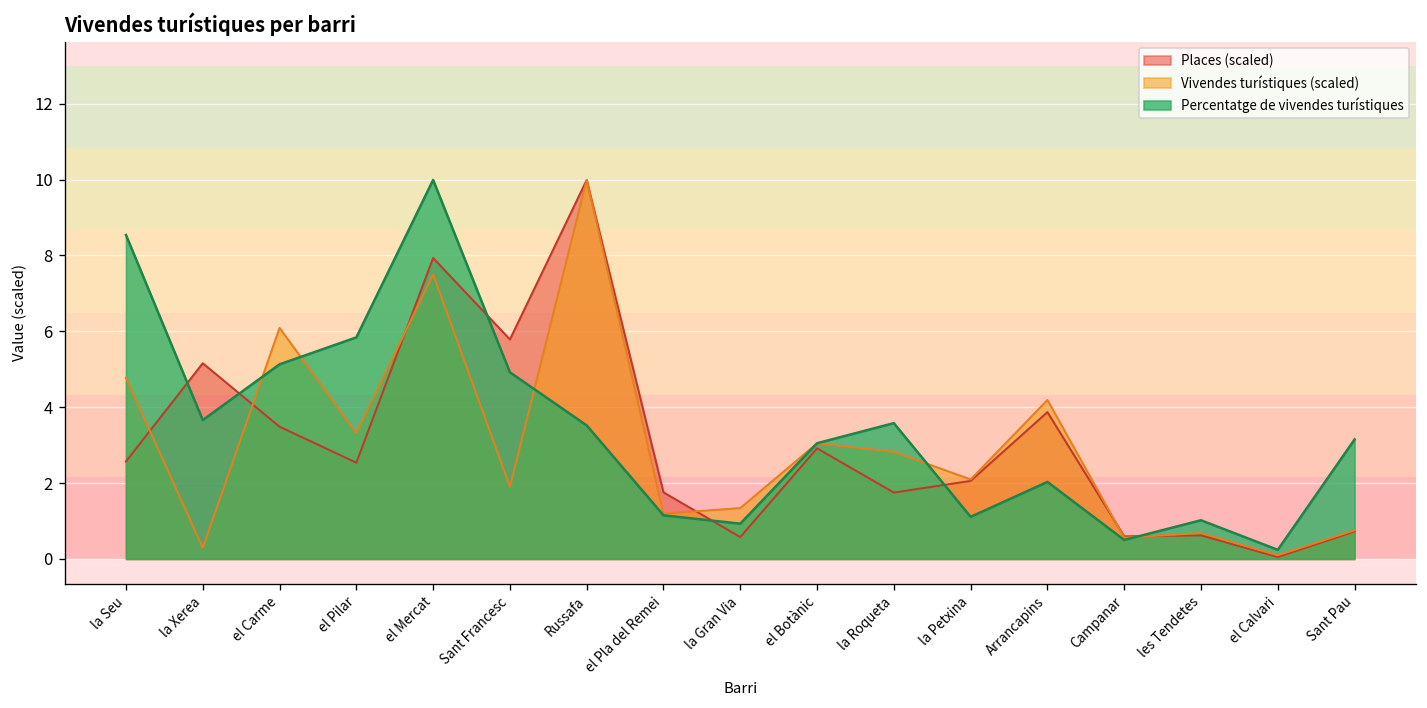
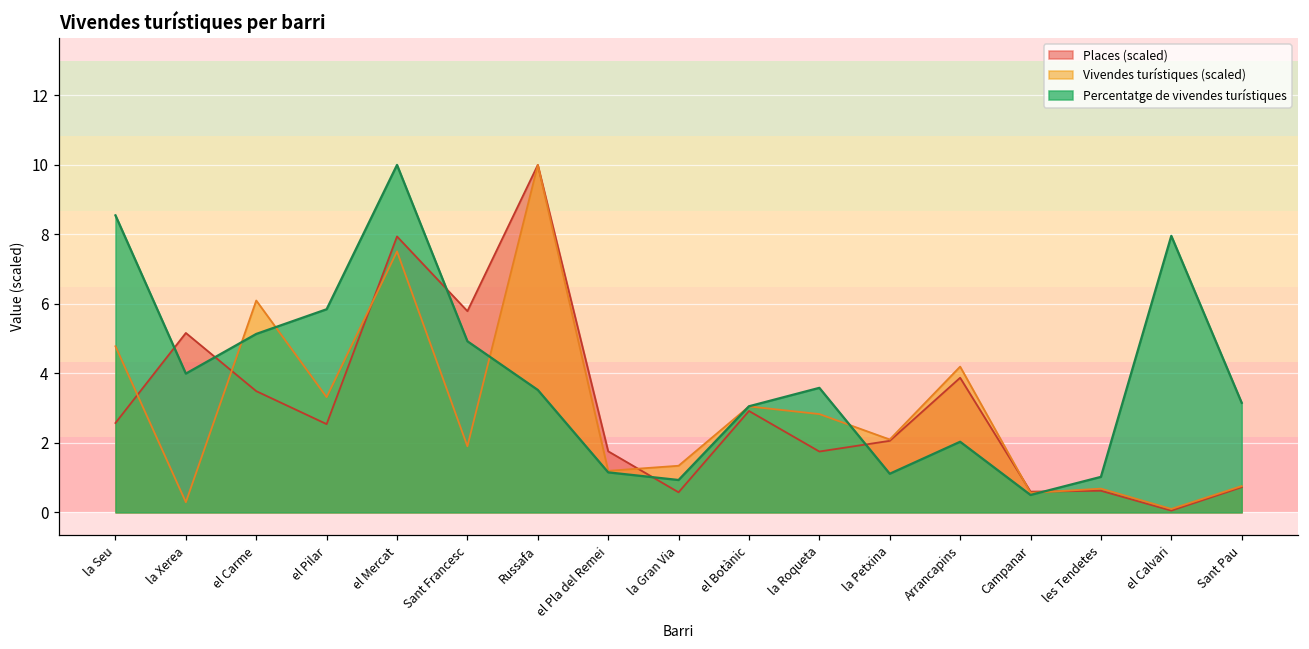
Percentatge de vivendes turístiques, la Xerea: 3.7 -> 4.0
Percentatge de vivendes turístiques, el Calvari: 0.2 -> 8.0
